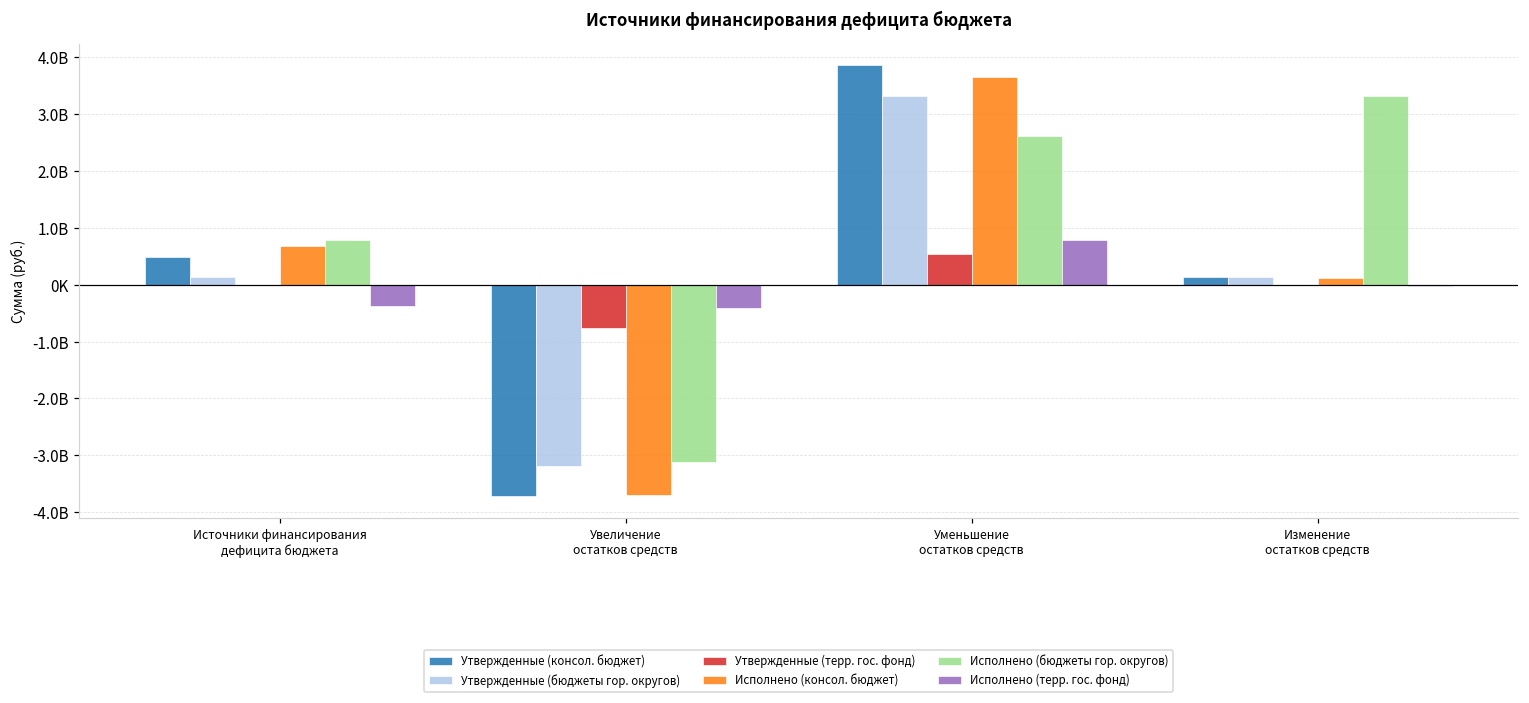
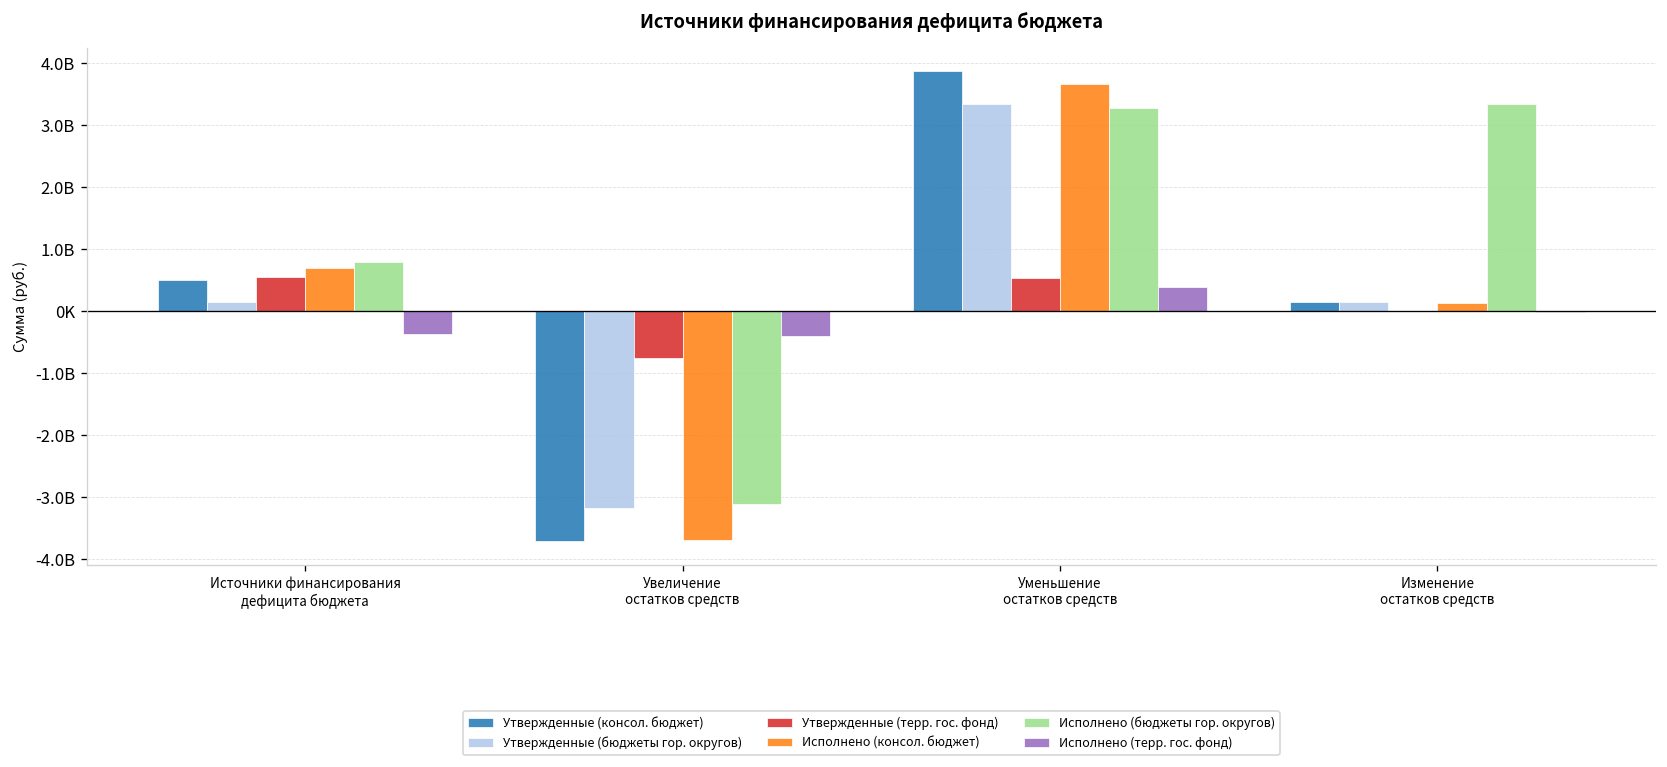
Утвержденные (терр. гос. фонд), Источники финансирования дефицита бюджета: 0 -> 600000000
Исполнено (бюджеты гор. округов), Уменьшение остатков средств: 2600000000 -> 3300000000
Исполнено (терр. гос. фонд), Уменьшение остатков средств: 800000000 -> 400000000
